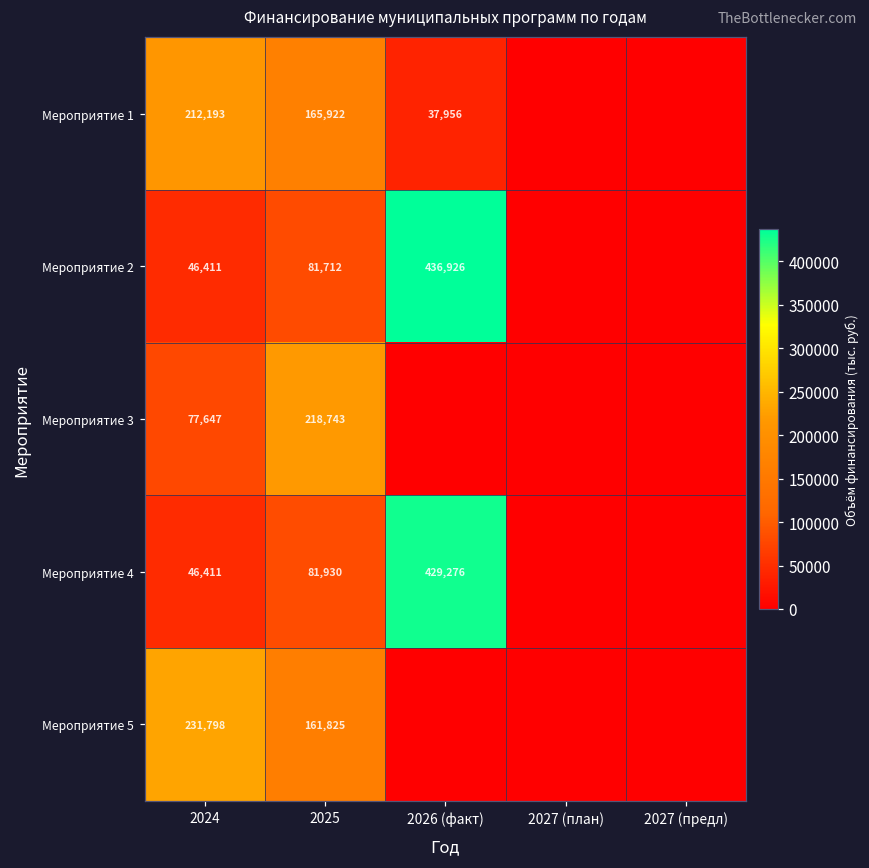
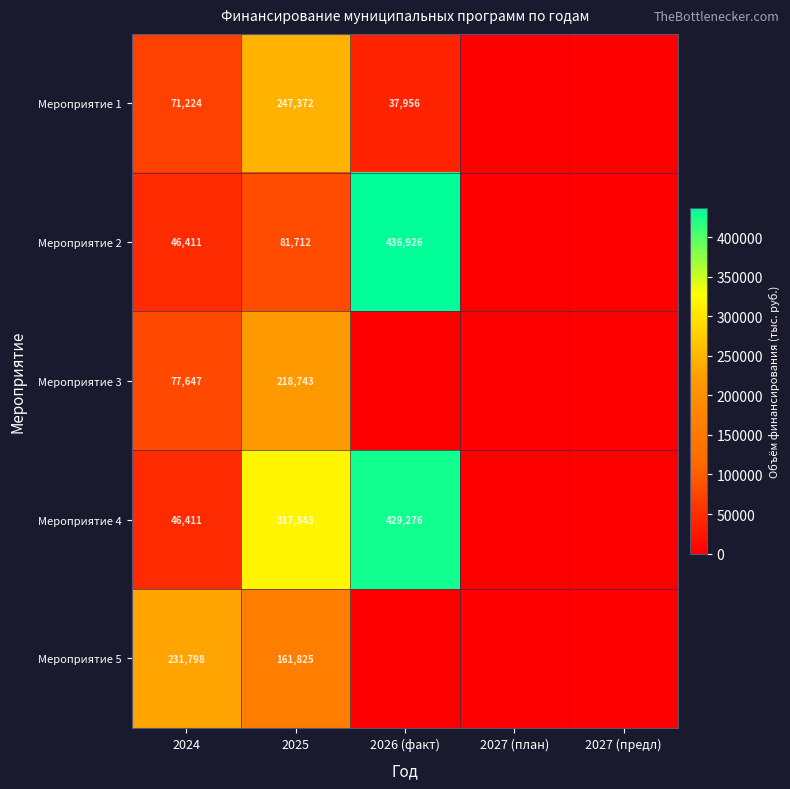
Мероприятие 1, 2024: 212,193 -> 71,224
Мероприятие 1, 2025: 165,922 -> 247,372
Мероприятие 4, 2025: 81,930 -> 317,343
